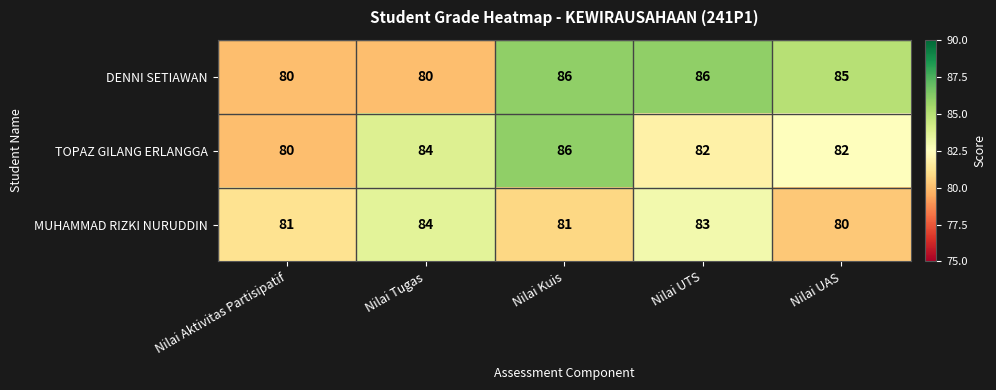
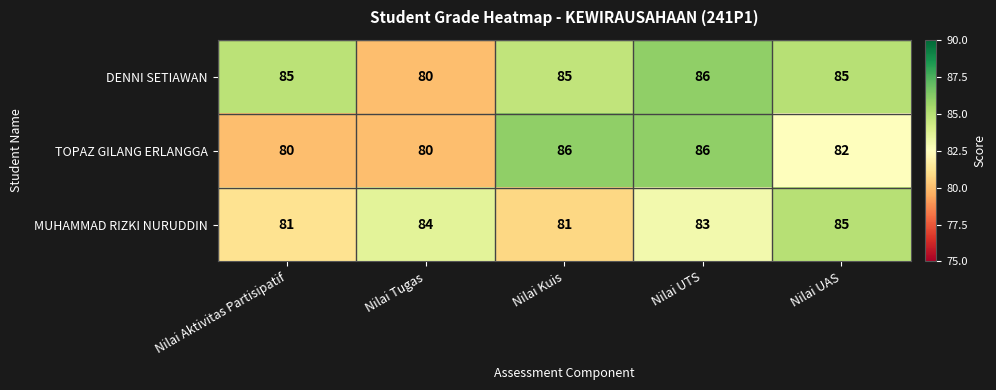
DENNI SETIAWAN, Nilai Aktivitas Partisipatif: 80 -> 85
DENNI SETIAWAN, Nilai Kuis: 86 -> 85
TOPAZ GILANG ERLANGGA, Nilai Tugas: 84 -> 80
TOPAZ GILANG ERLANGGA, Nilai UTS: 82 -> 86
MUHAMMAD RIZKI NURUDDIN, Nilai UAS: 80 -> 85
